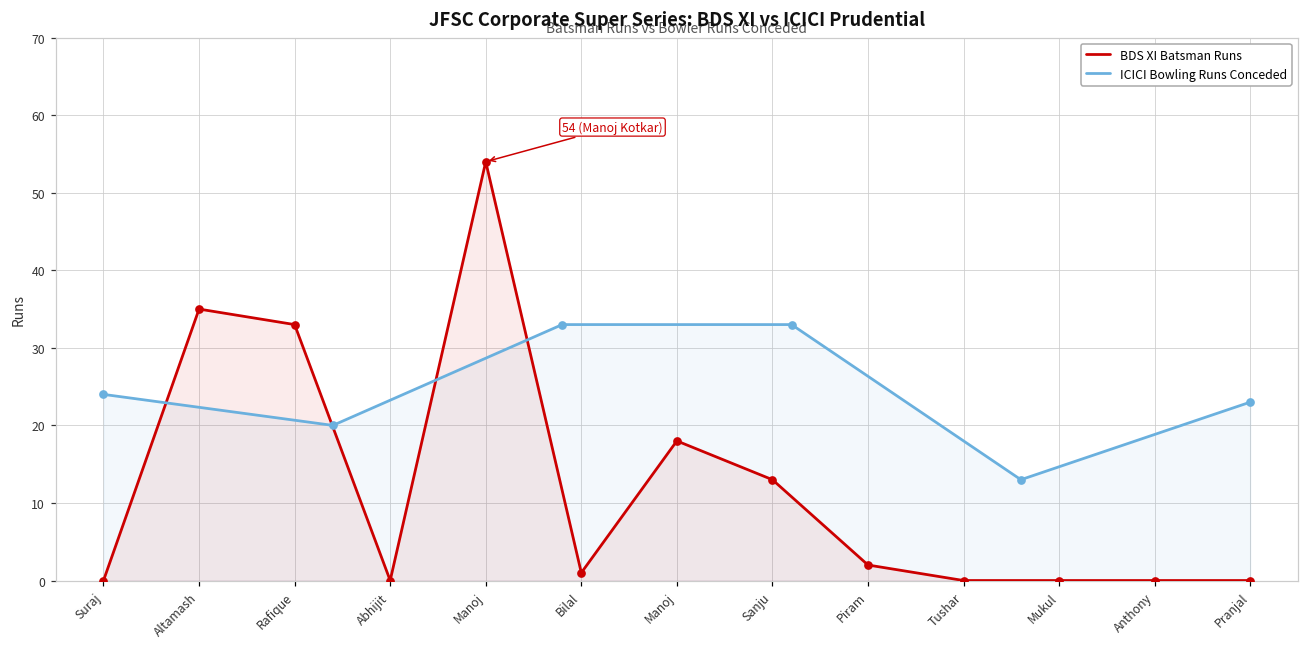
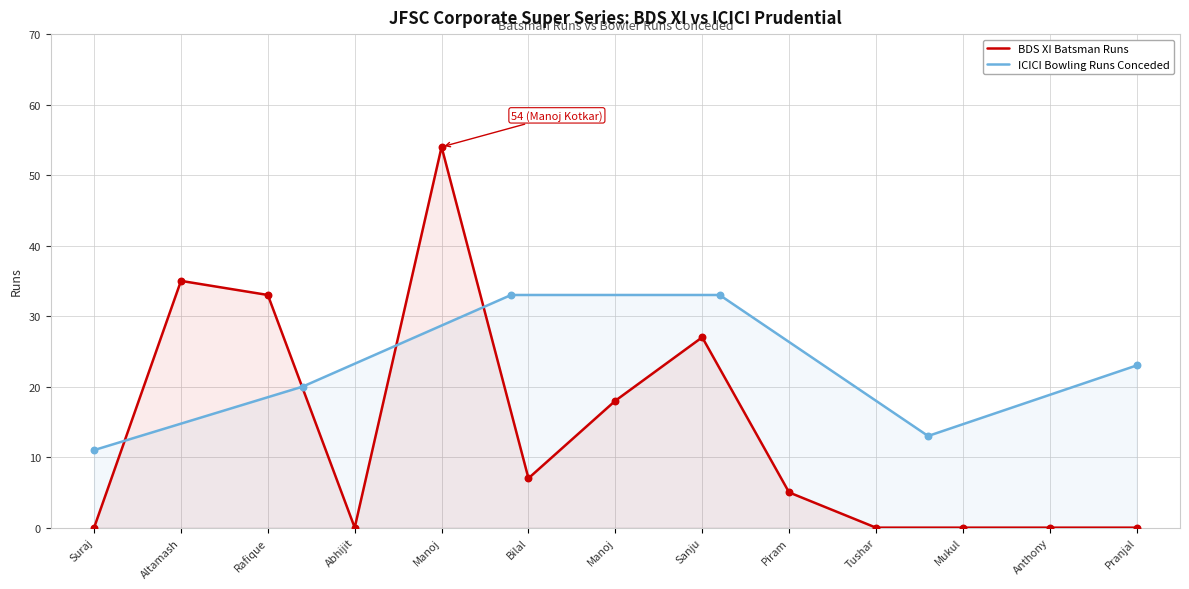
ICICI Bowling Runs Conceded, Suraj: 24 -> 11
BDS XI Batsman Runs, Bilal: 1 -> 7
BDS XI Batsman Runs, Sanju: 13 -> 27
BDS XI Batsman Runs, Piram: 2 -> 5
